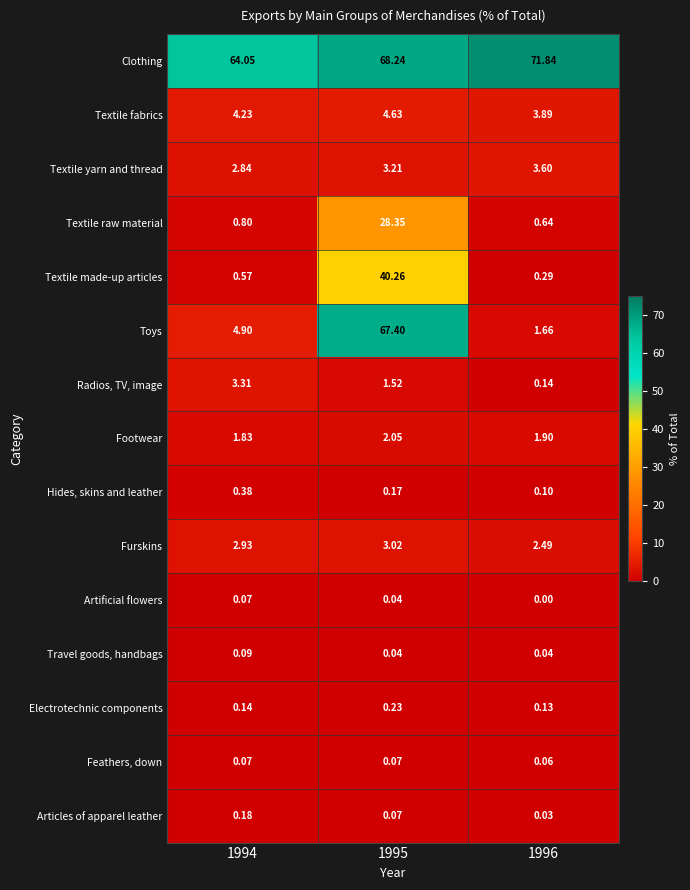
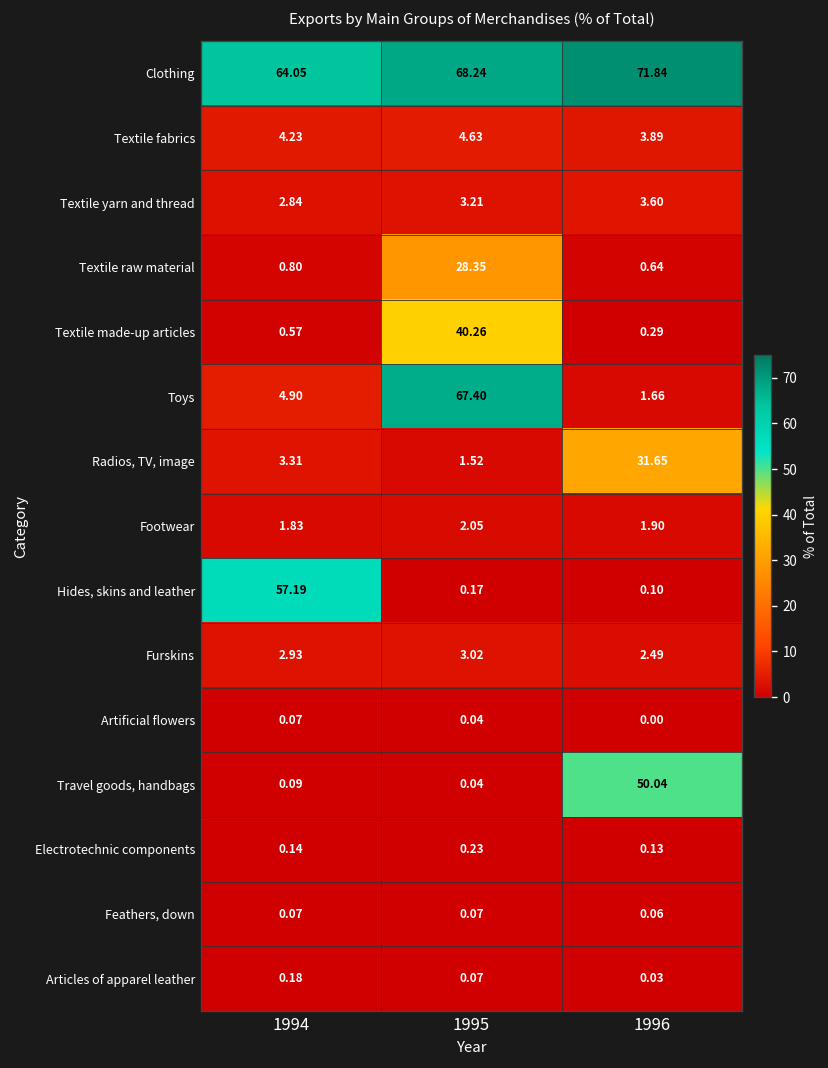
Radios, TV, image, 1996: 0.14 -> 31.65
Hides, skins and leather, 1994: 0.38 -> 57.19
Travel goods, handbags, 1996: 0.04 -> 50.04
